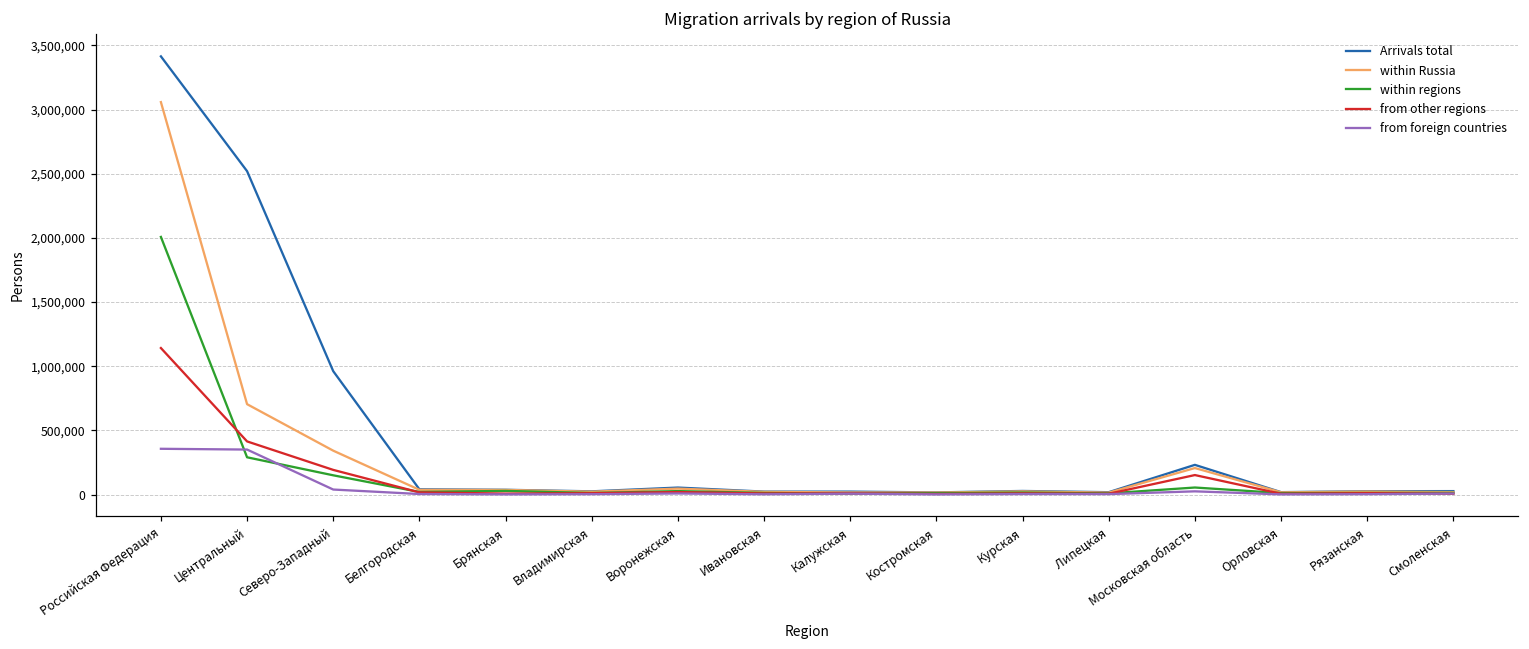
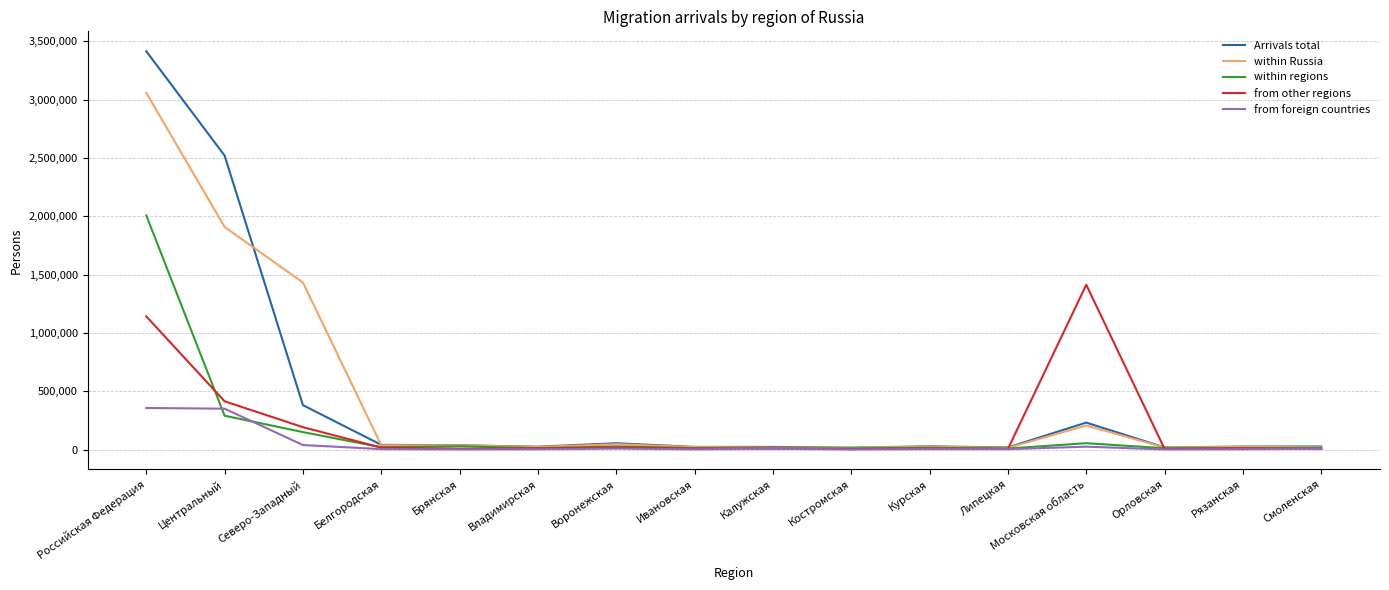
within Russia, Центральный: 700,000 -> 1,910,000
Arrivals total, Северо-Западный: 960,000 -> 380,000
within Russia, Северо-Западный: 340,000 -> 1,430,000
from other regions, Московская область: 150,000 -> 1,410,000
